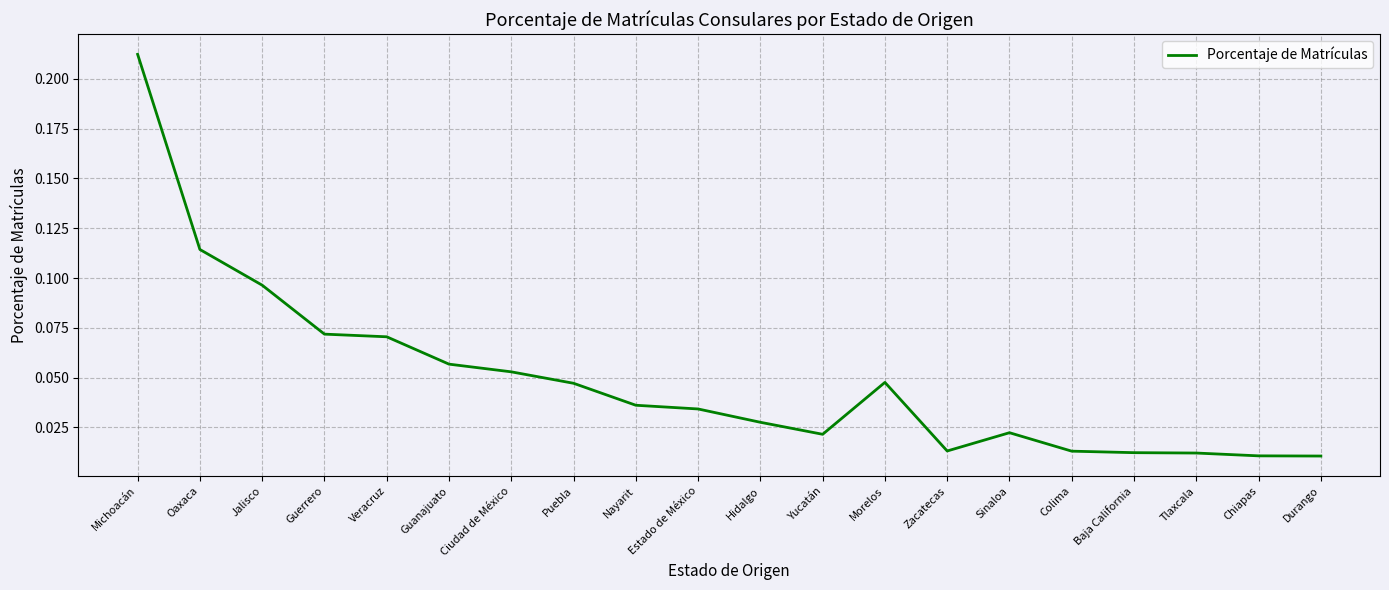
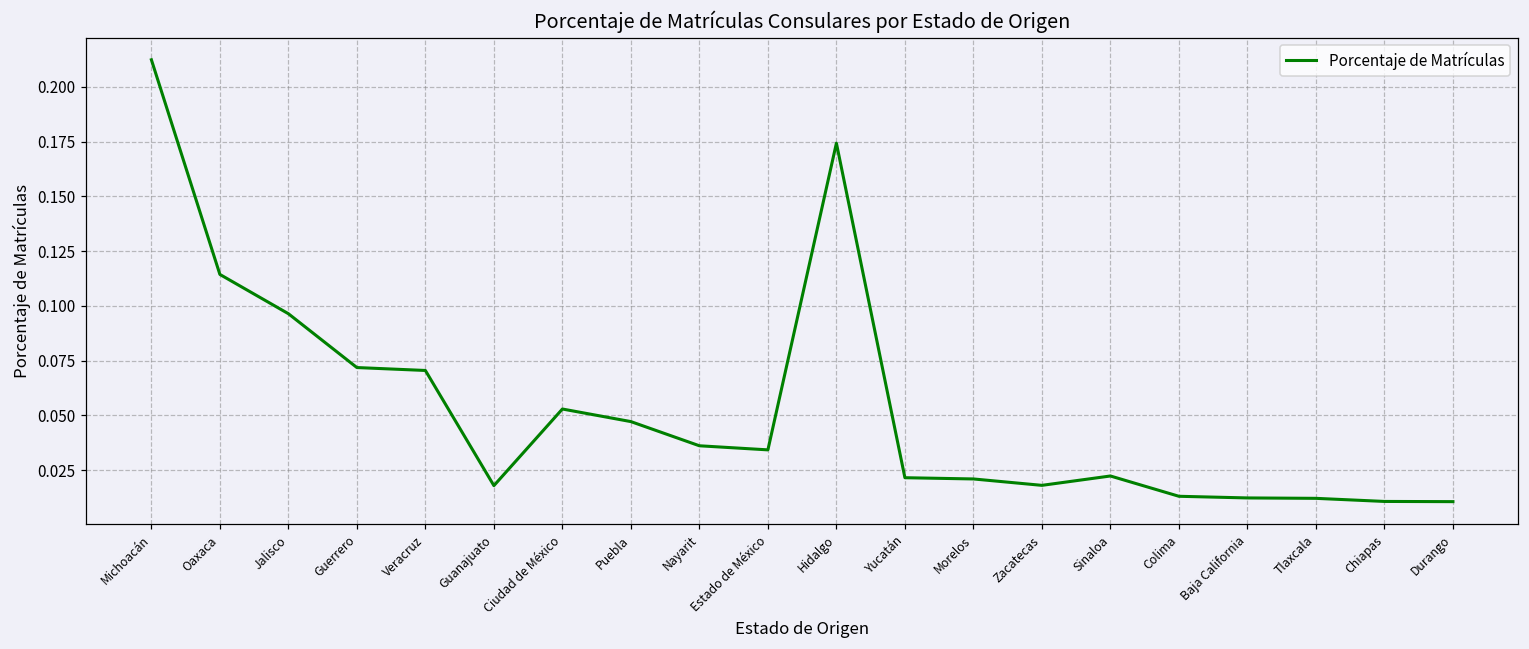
Guanajuato: 0.057 -> 0.018
Hidalgo: 0.028 -> 0.174
Morelos: 0.048 -> 0.021
Zacatecas: 0.013 -> 0.018
